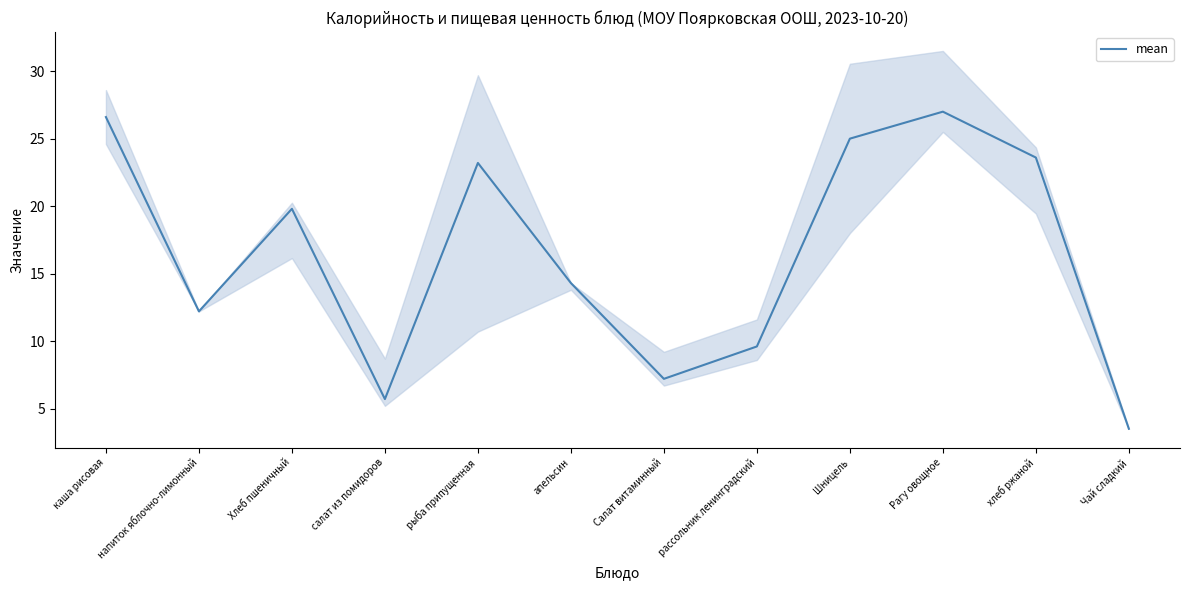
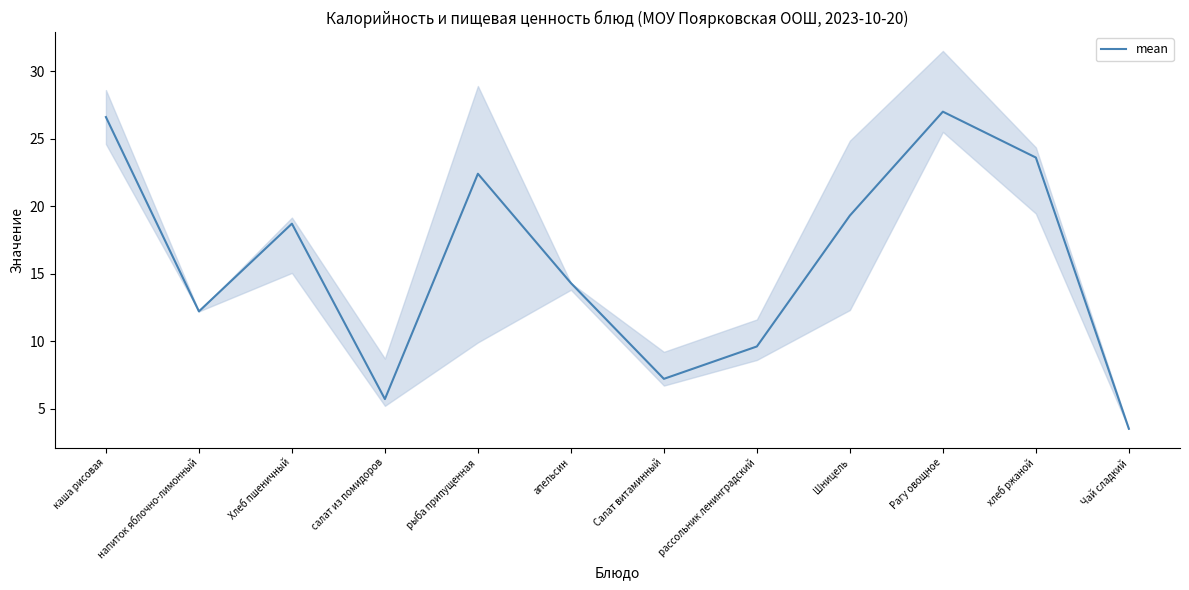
mean, Хлеб пшеничный: 19.8 -> 18.7
mean, рыба припущенная: 23.2 -> 22.4
mean, Шницель: 25.0 -> 19.3
